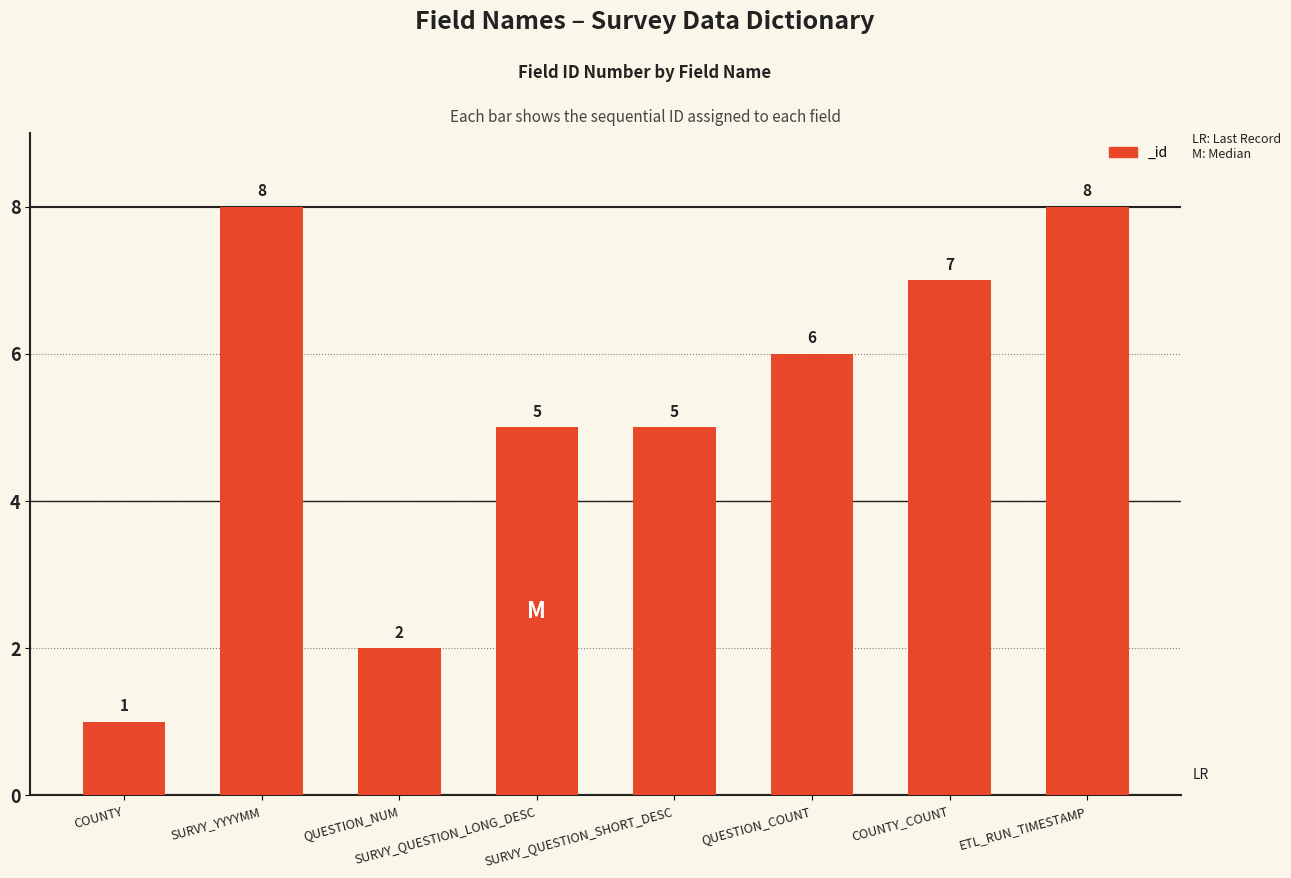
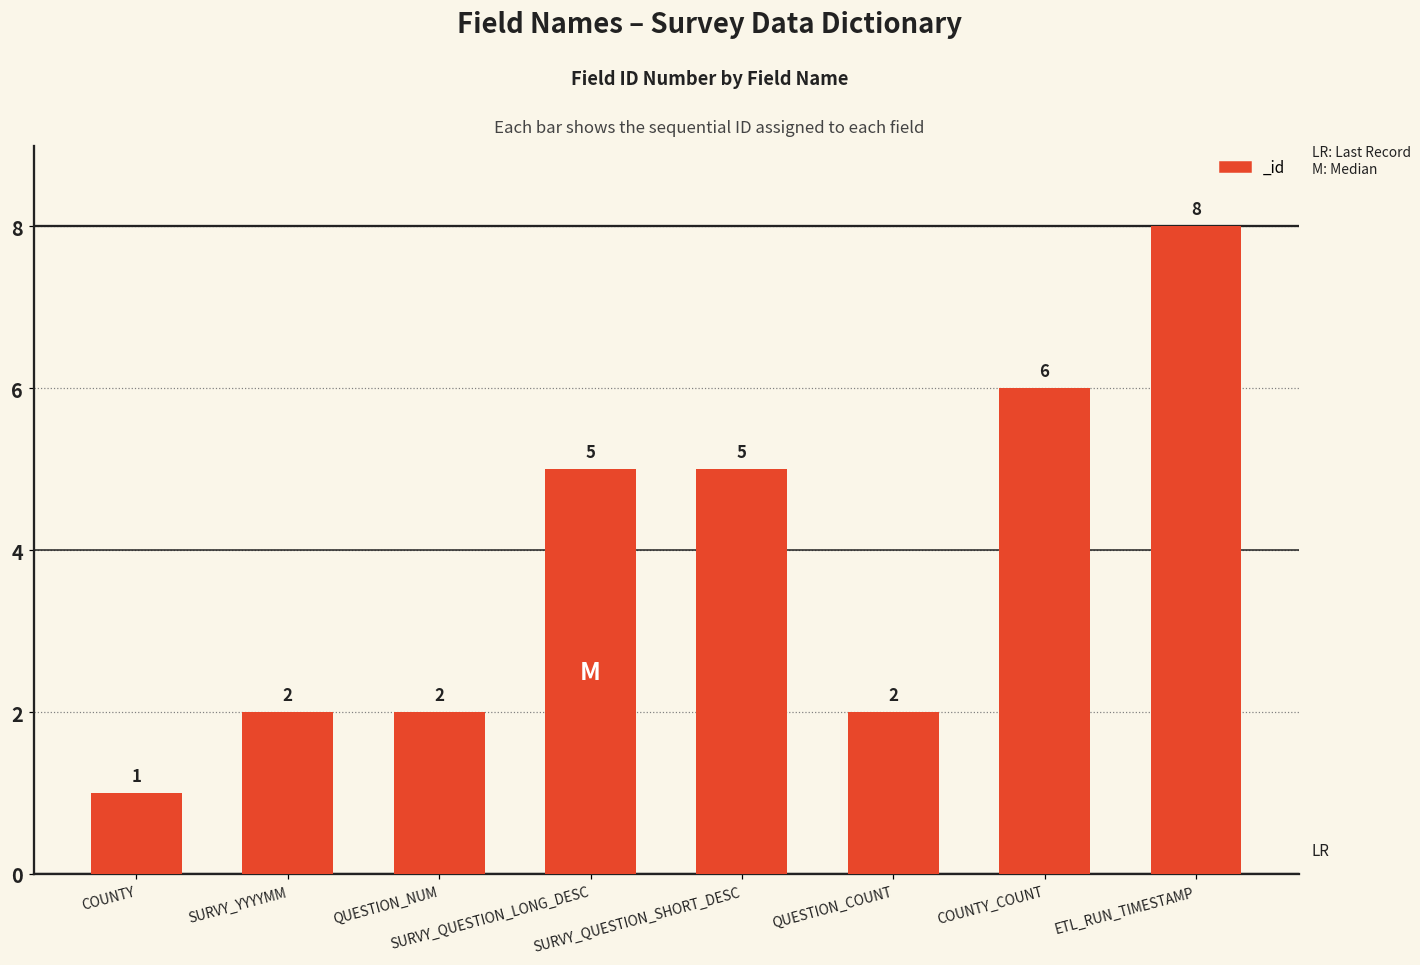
SURVY_YYYYMM: 8 -> 2
QUESTION_COUNT: 6 -> 2
COUNTY_COUNT: 7 -> 6
